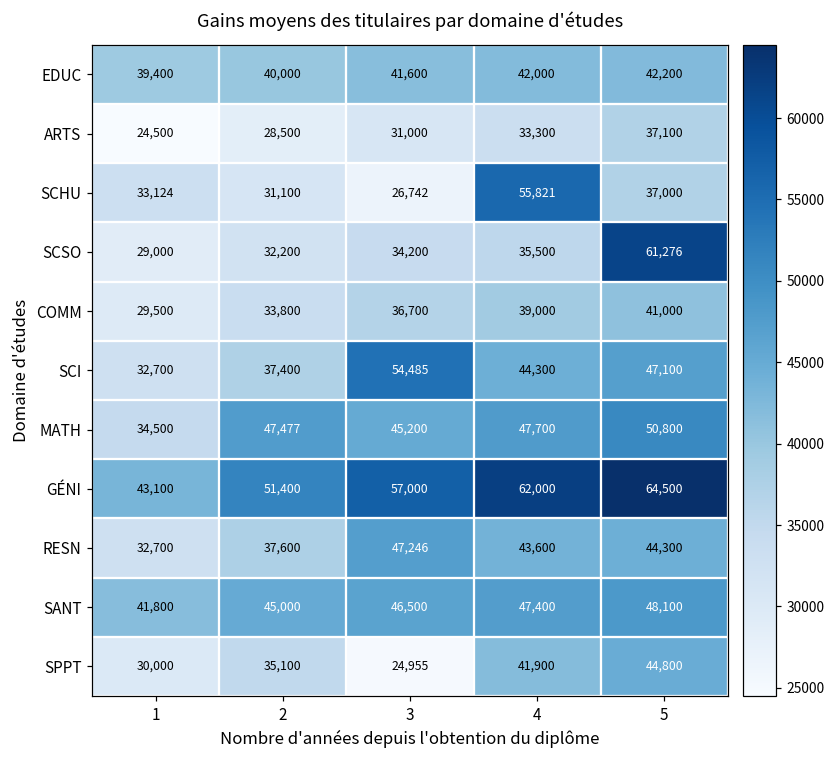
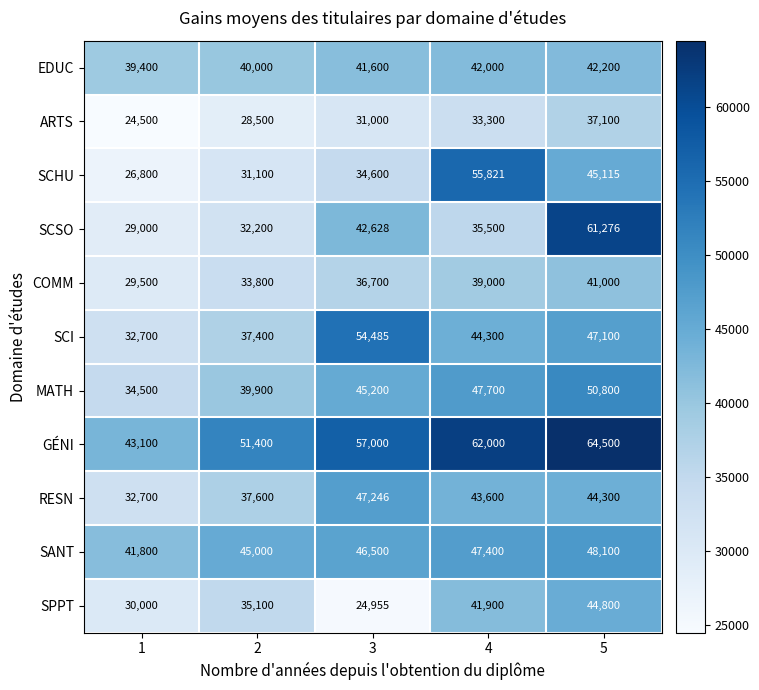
SCHU, 1: 33,124 -> 26,800
SCHU, 3: 26,742 -> 34,600
SCHU, 5: 37,000 -> 45,115
SCSO, 3: 34,200 -> 42,628
MATH, 2: 47,477 -> 39,900
